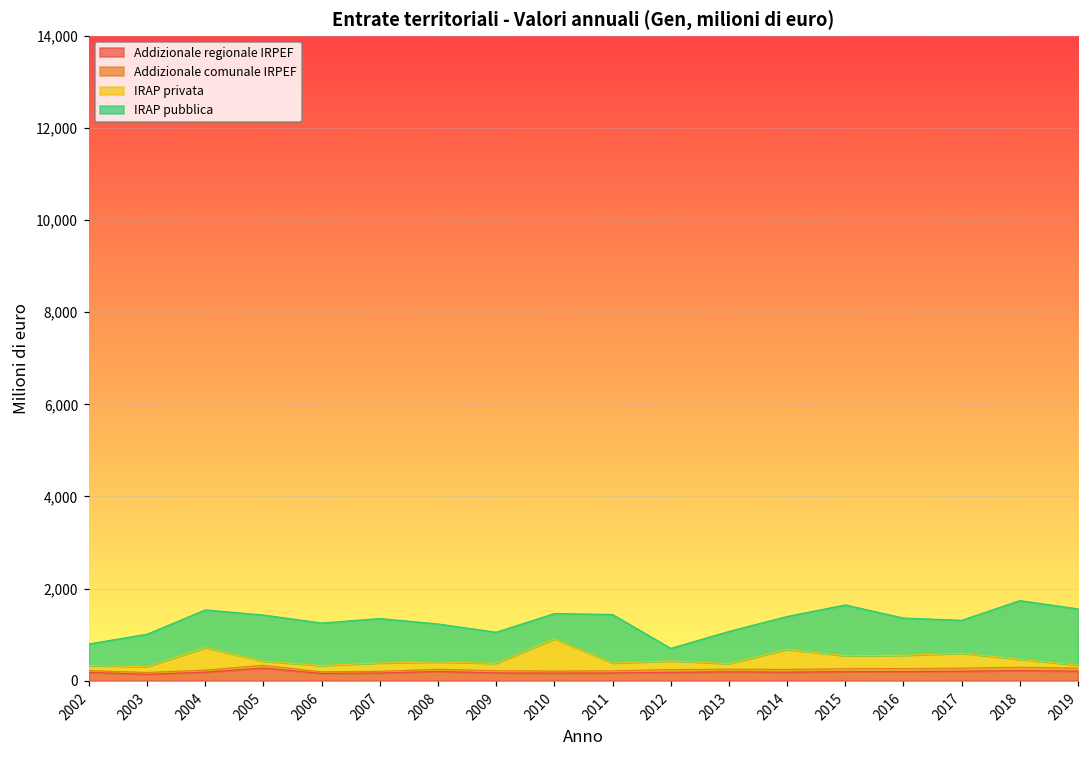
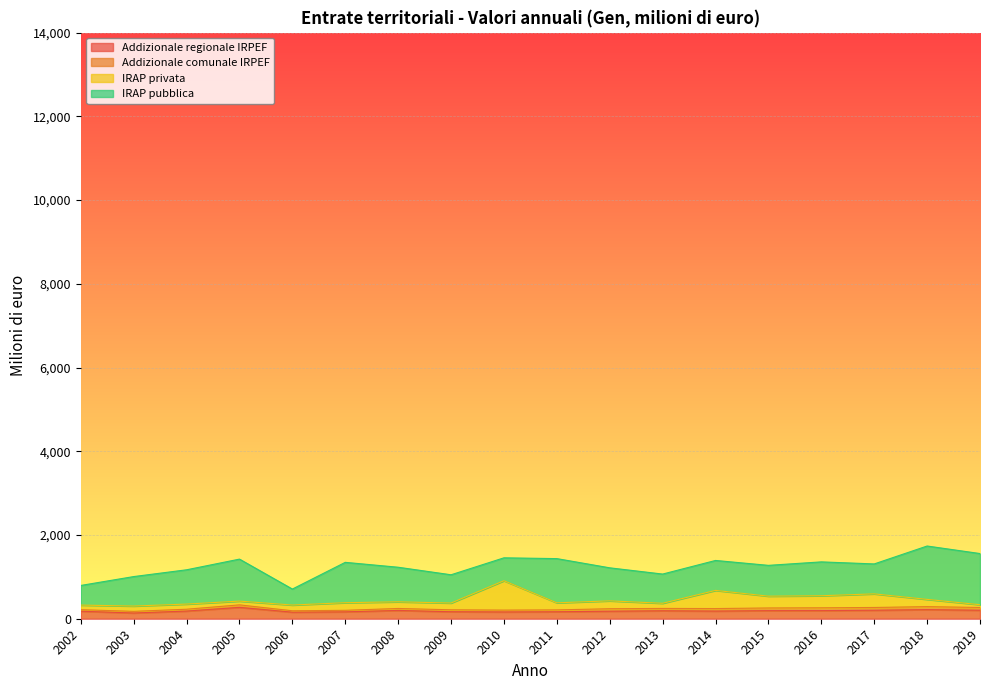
IRAP privata, 2004: 500 -> 100
IRAP pubblica, 2006: 900 -> 400
IRAP pubblica, 2012: 300 -> 800
IRAP pubblica, 2015: 1,100 -> 700
